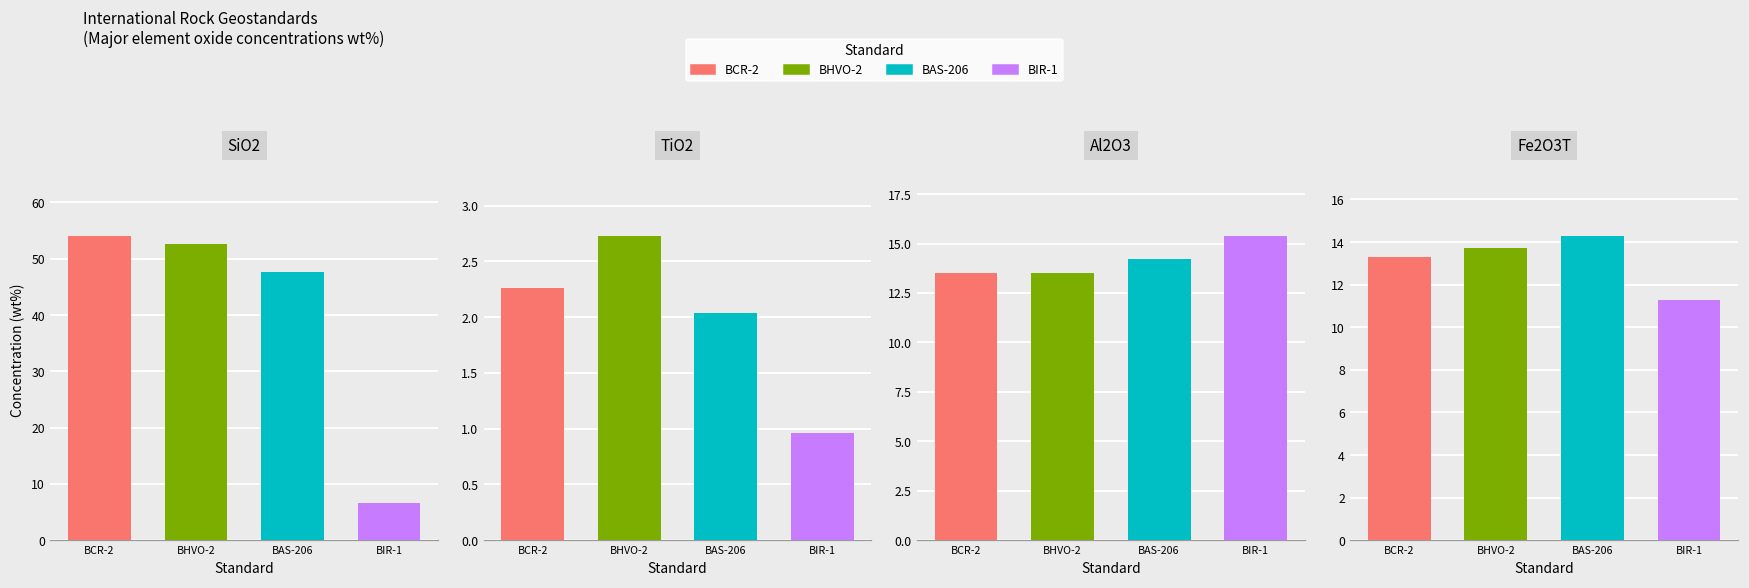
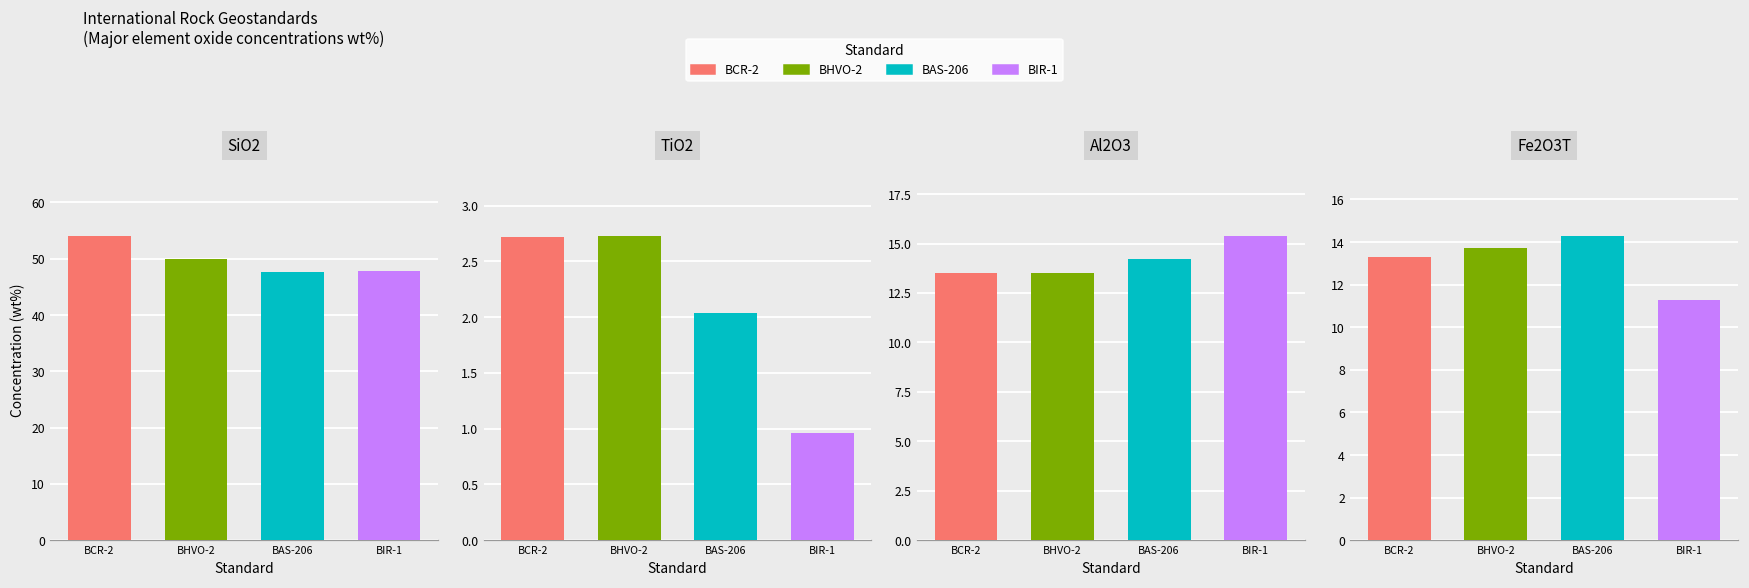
SiO2, BHVO-2: 53 -> 50
SiO2, BIR-1: 7 -> 48
TiO2, BCR-2: 2.26 -> 2.72
